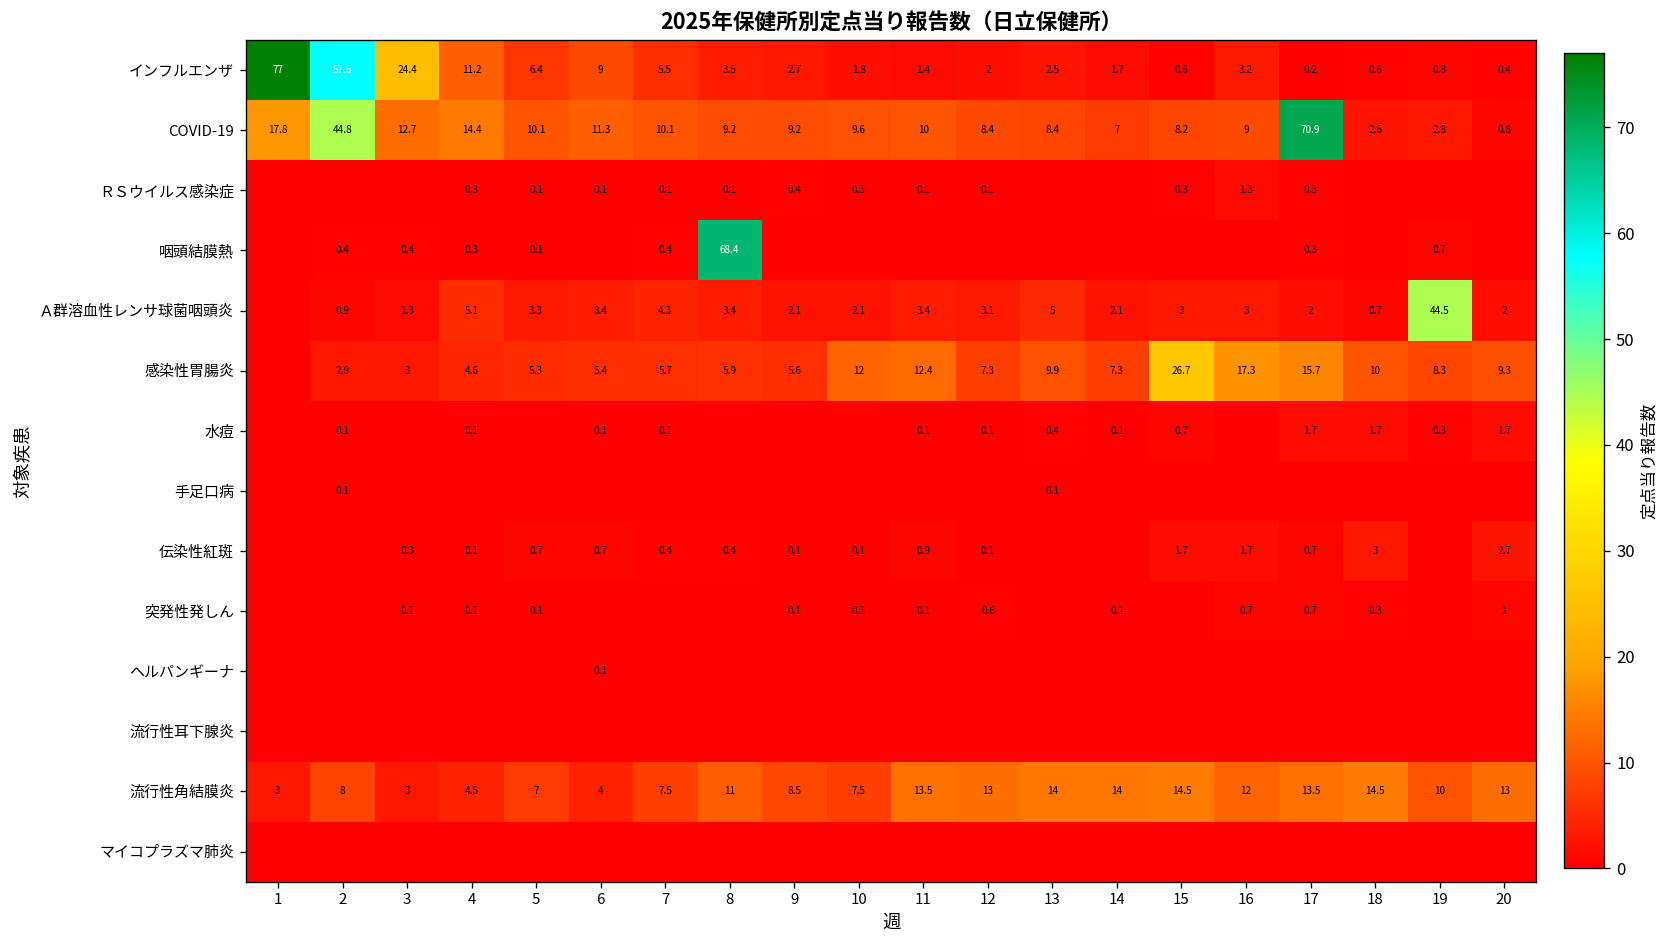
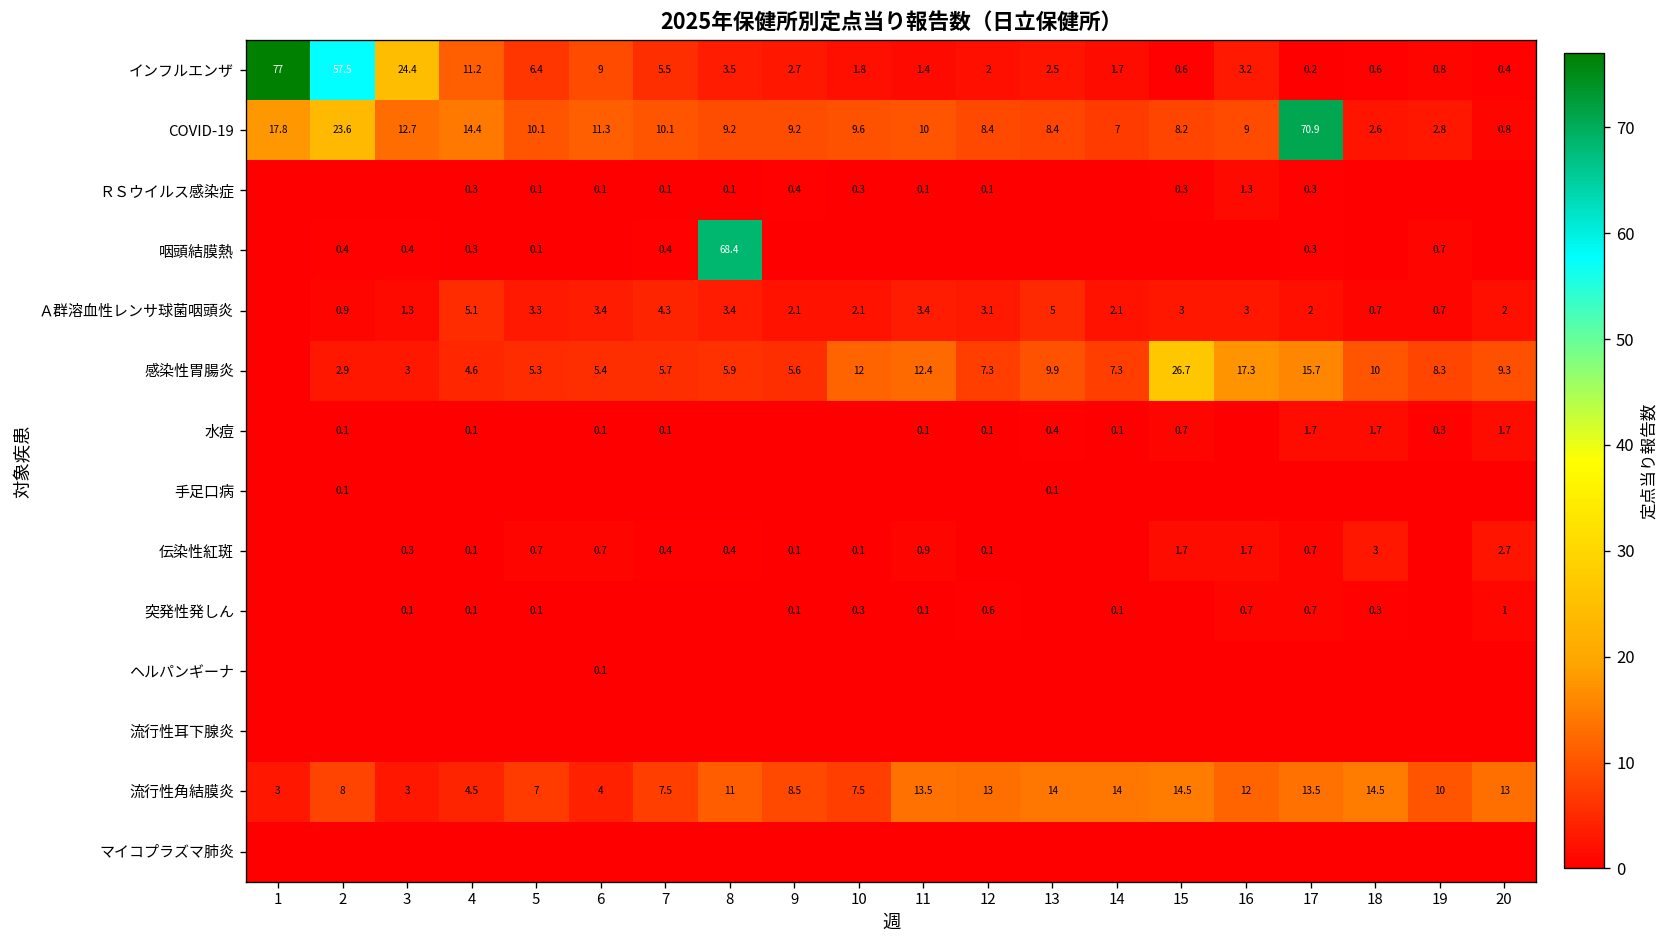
COVID-19, 2: 44.8 -> 23.6
Ａ群溶血性レンサ球菌咽頭炎, 19: 44.5 -> 0.7
